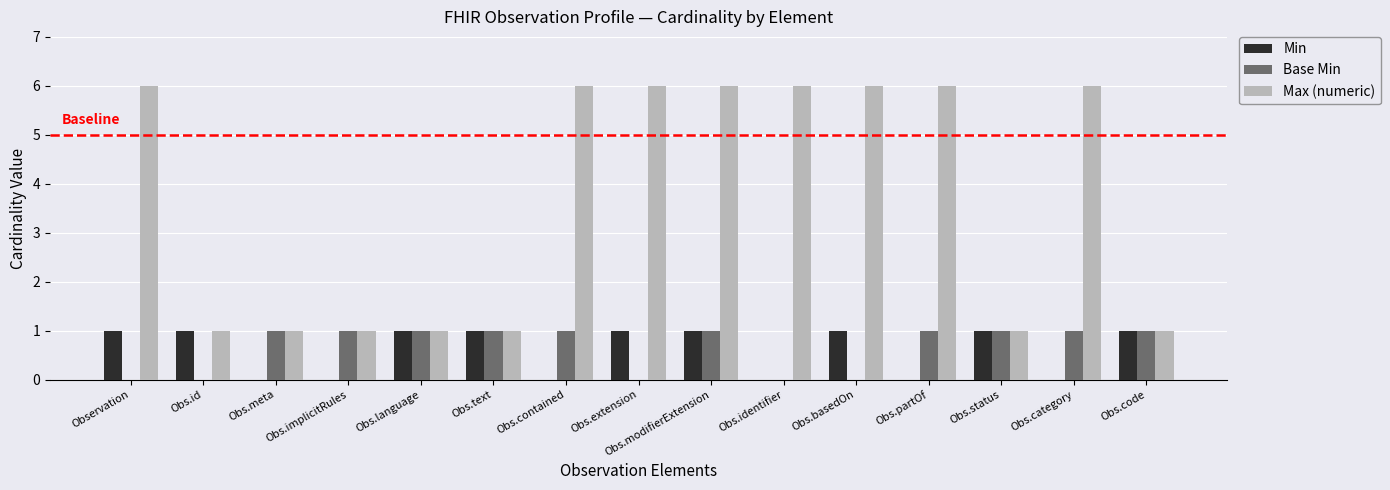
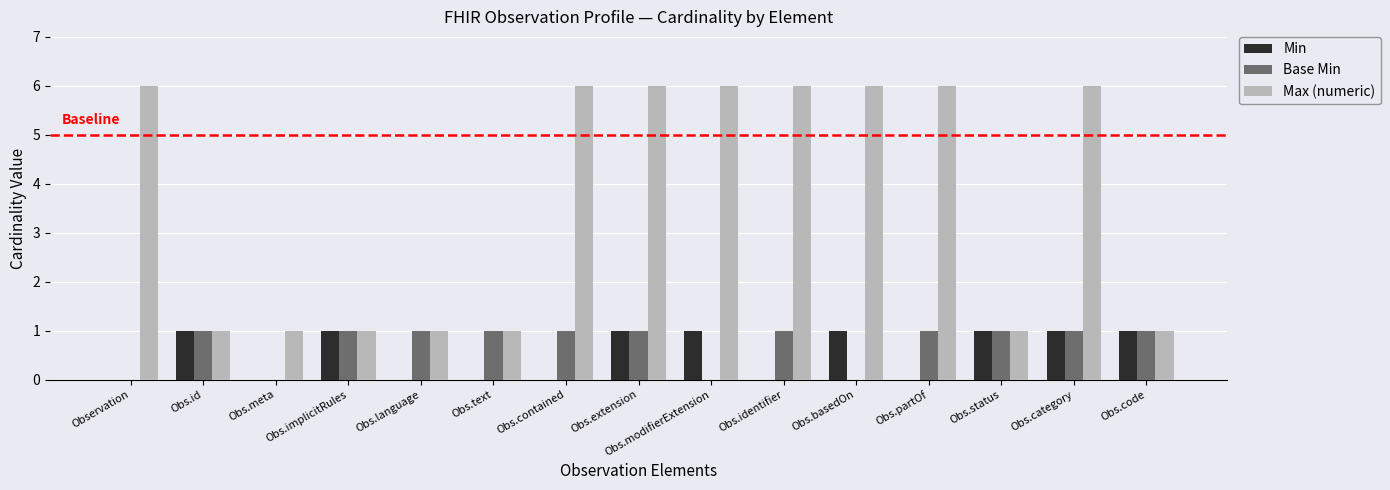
Min, Observation: 1 -> 0
Base Min, Obs.id: 0 -> 1
Base Min, Obs.meta: 1 -> 0
Min, Obs.implicitRules: 0 -> 1
Min, Obs.language: 1 -> 0
Min, Obs.text: 1 -> 0
Base Min, Obs.extension: 0 -> 1
Base Min, Obs.modifierExtension: 1 -> 0
Base Min, Obs.identifier: 0 -> 1
Min, Obs.category: 0 -> 1
